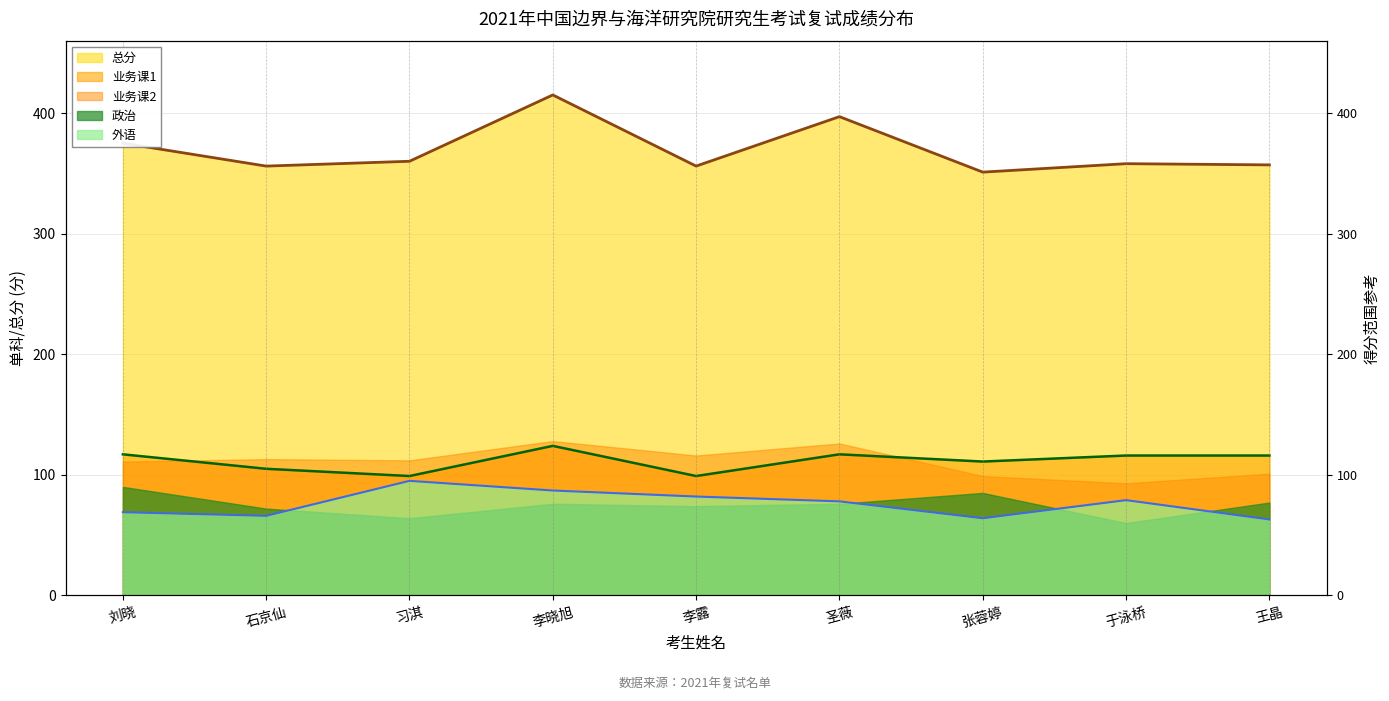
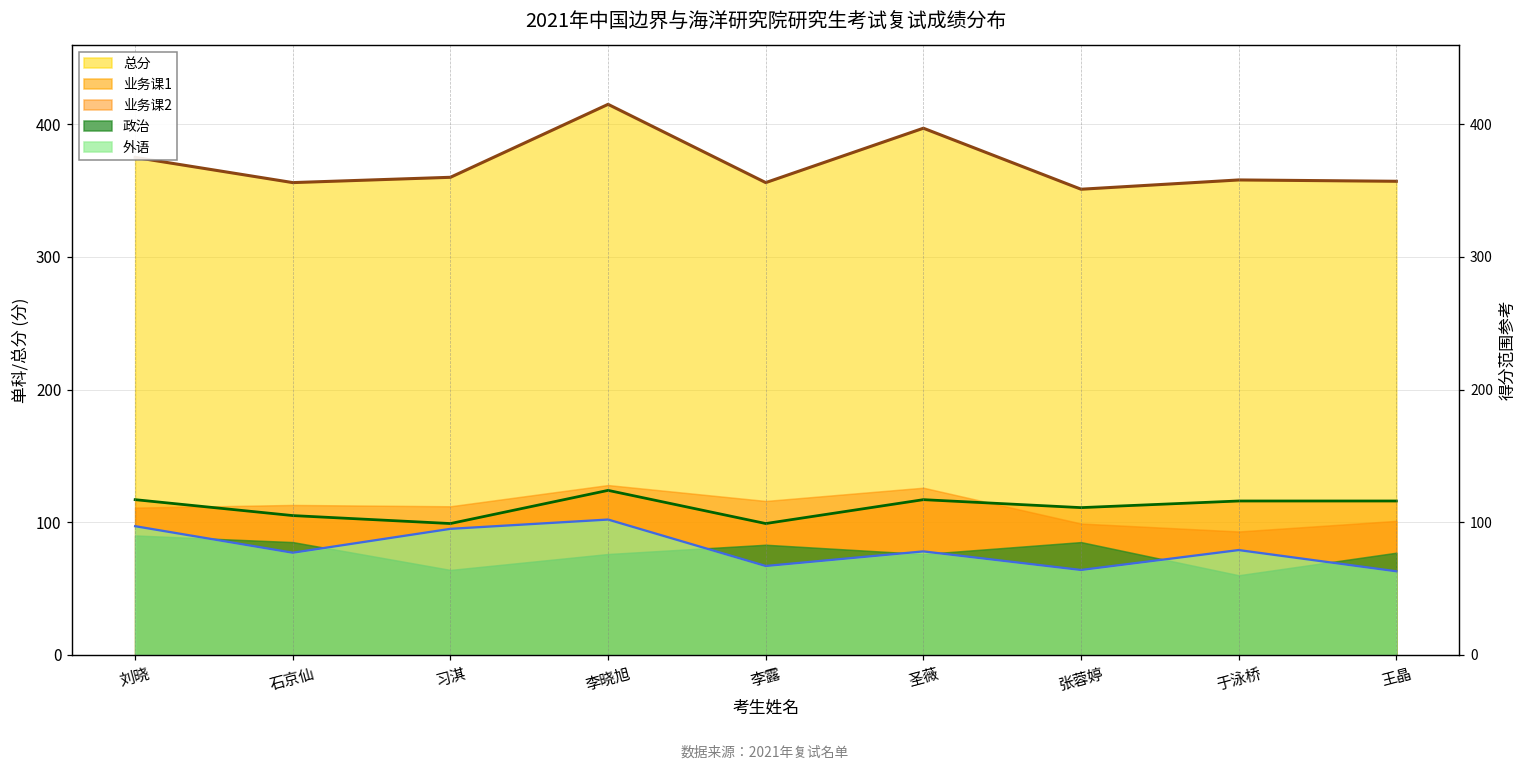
外语, 刘晓: 69 -> 97
政治, 石京仙: 72 -> 85
外语, 石京仙: 66 -> 77
外语, 李晓旭: 87 -> 102
政治, 李露: 74 -> 83
外语, 李露: 82 -> 67
